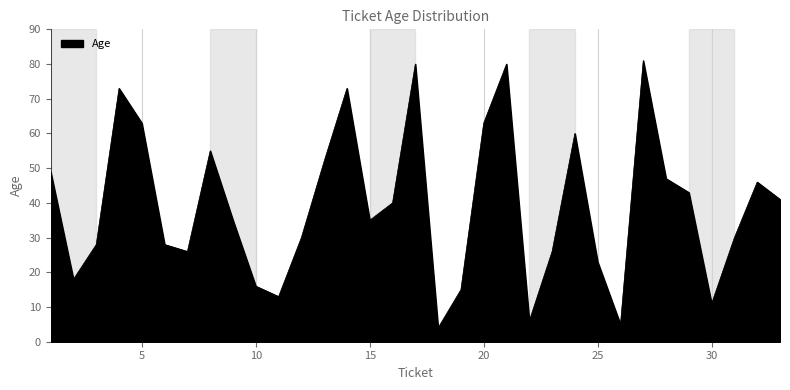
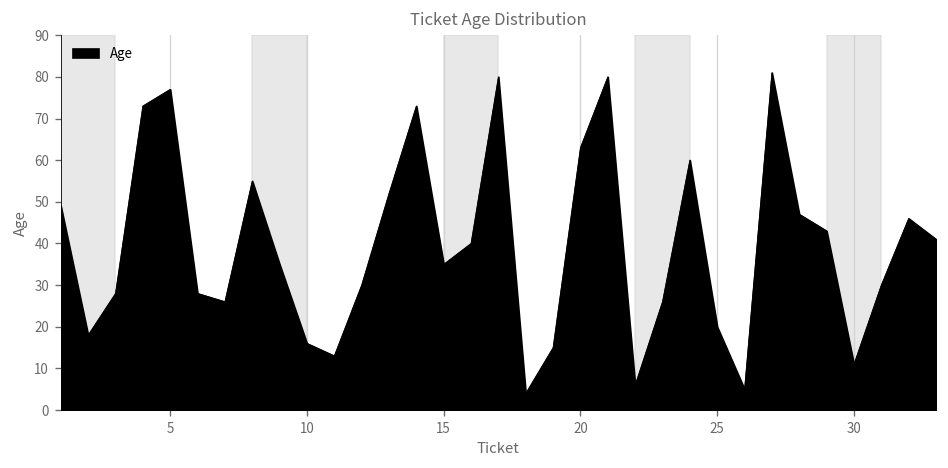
5: 63 -> 77
25: 23 -> 20
